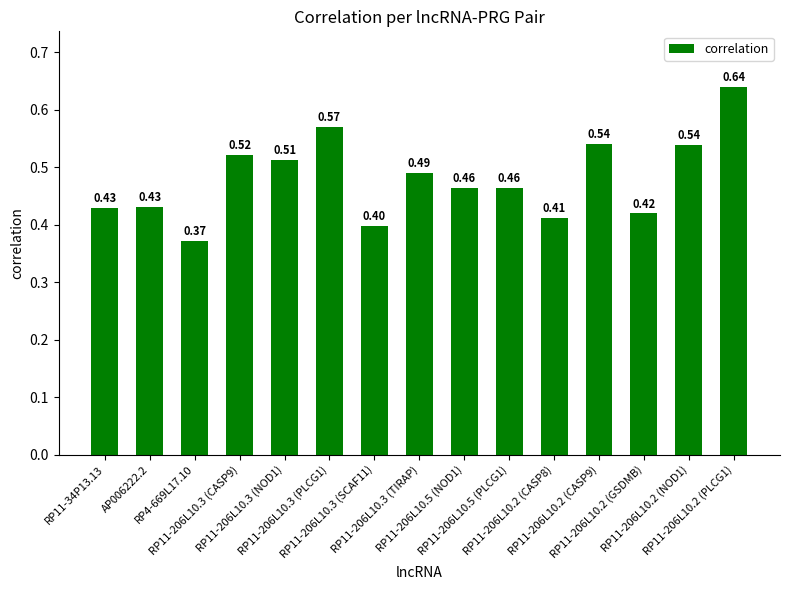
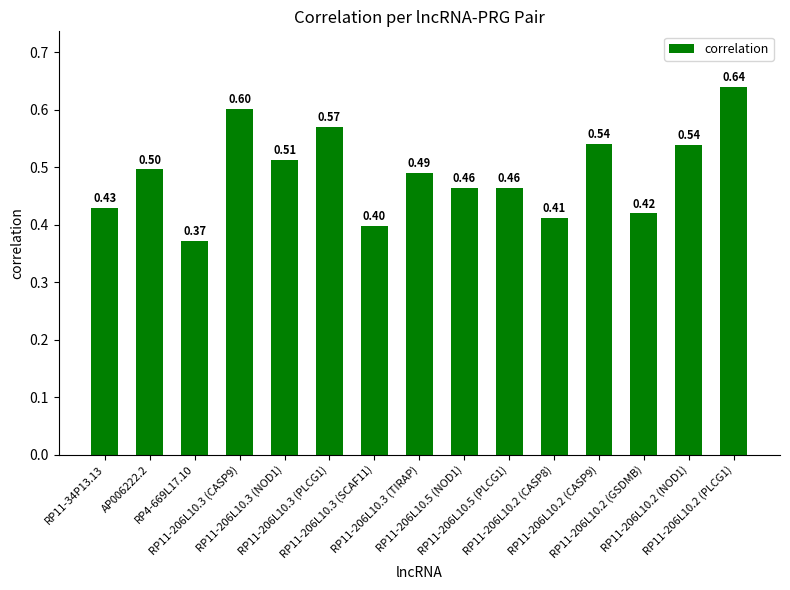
AP006222.2: 0.43 -> 0.50
RP11-206L10.3 (CASP9): 0.52 -> 0.60
